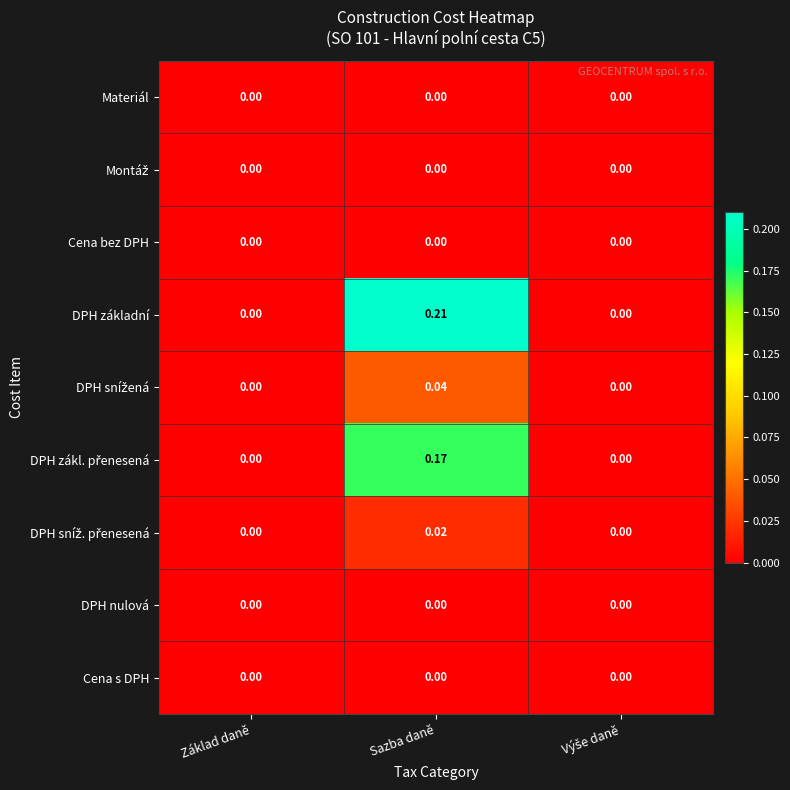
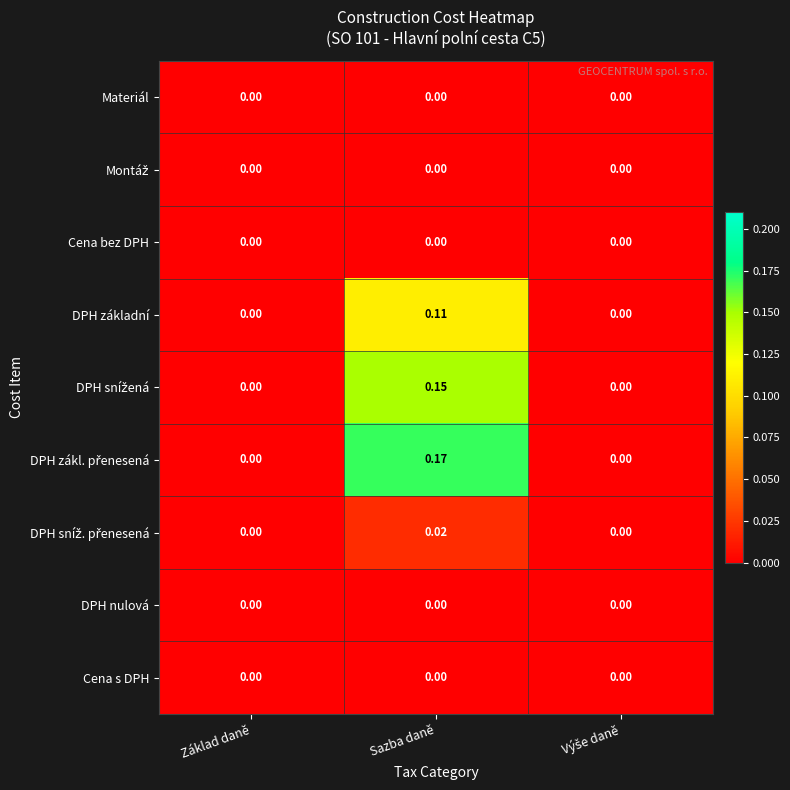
DPH základní, Sazba daně: 0.21 -> 0.11
DPH snížená, Sazba daně: 0.04 -> 0.15
